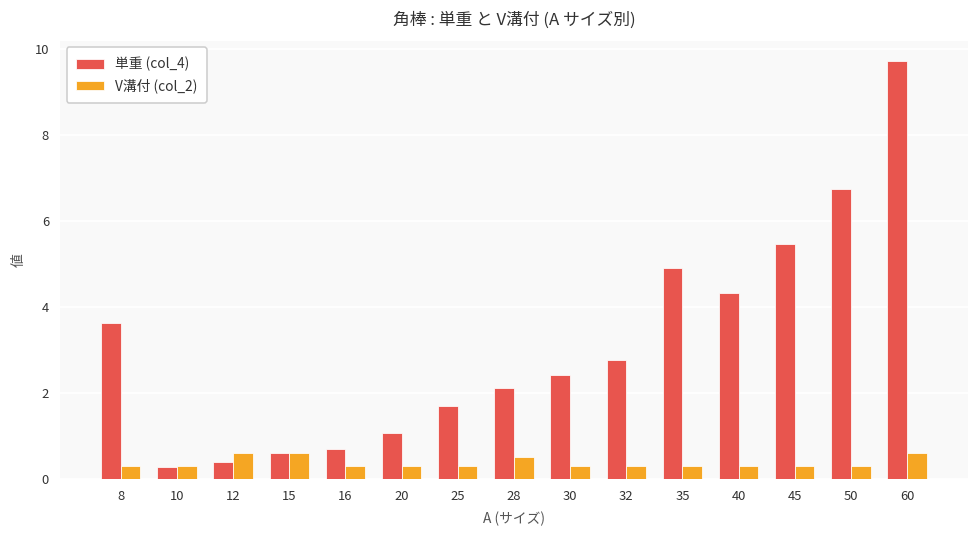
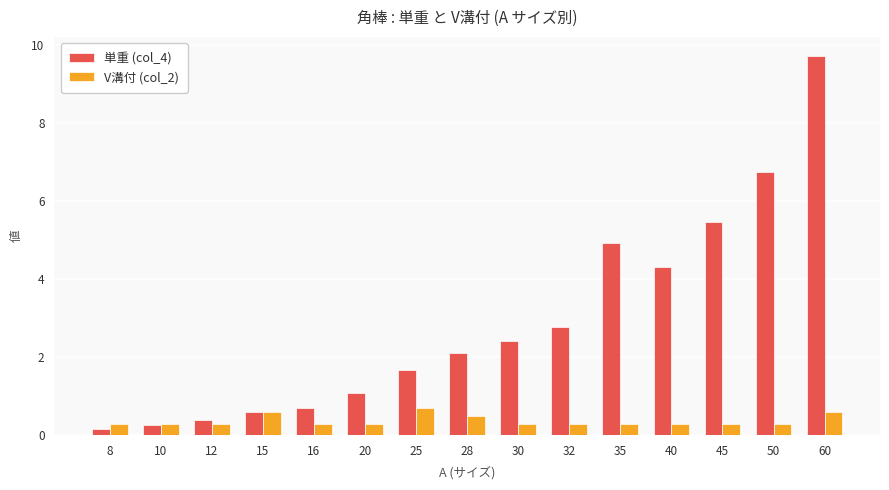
単重 (col_4), 8: 3.6 -> 0.2
V溝付 (col_2), 12: 0.6 -> 0.3
V溝付 (col_2), 25: 0.3 -> 0.7
